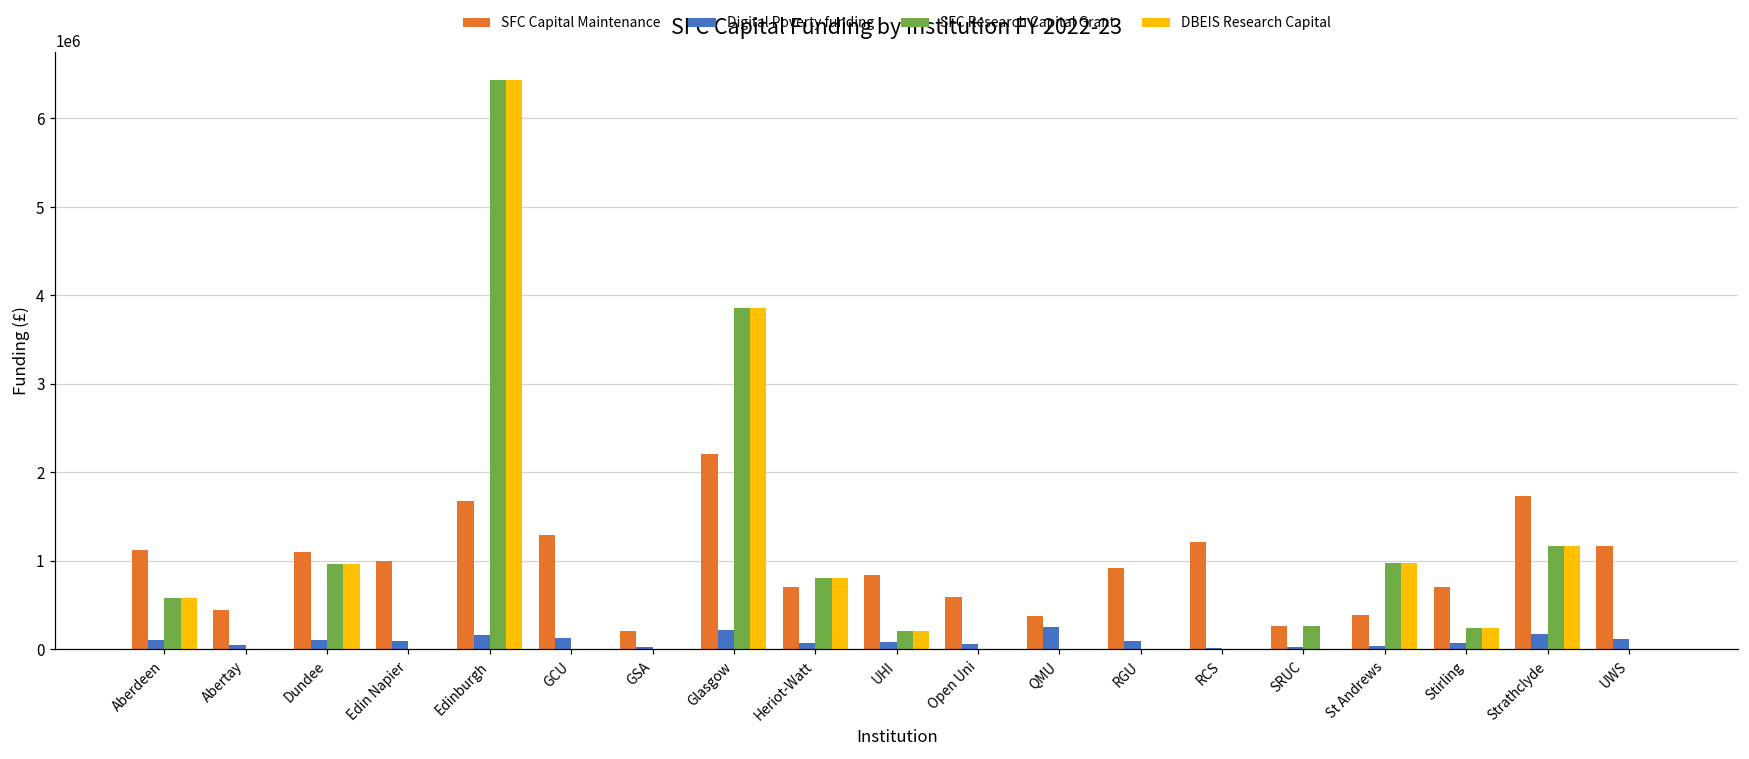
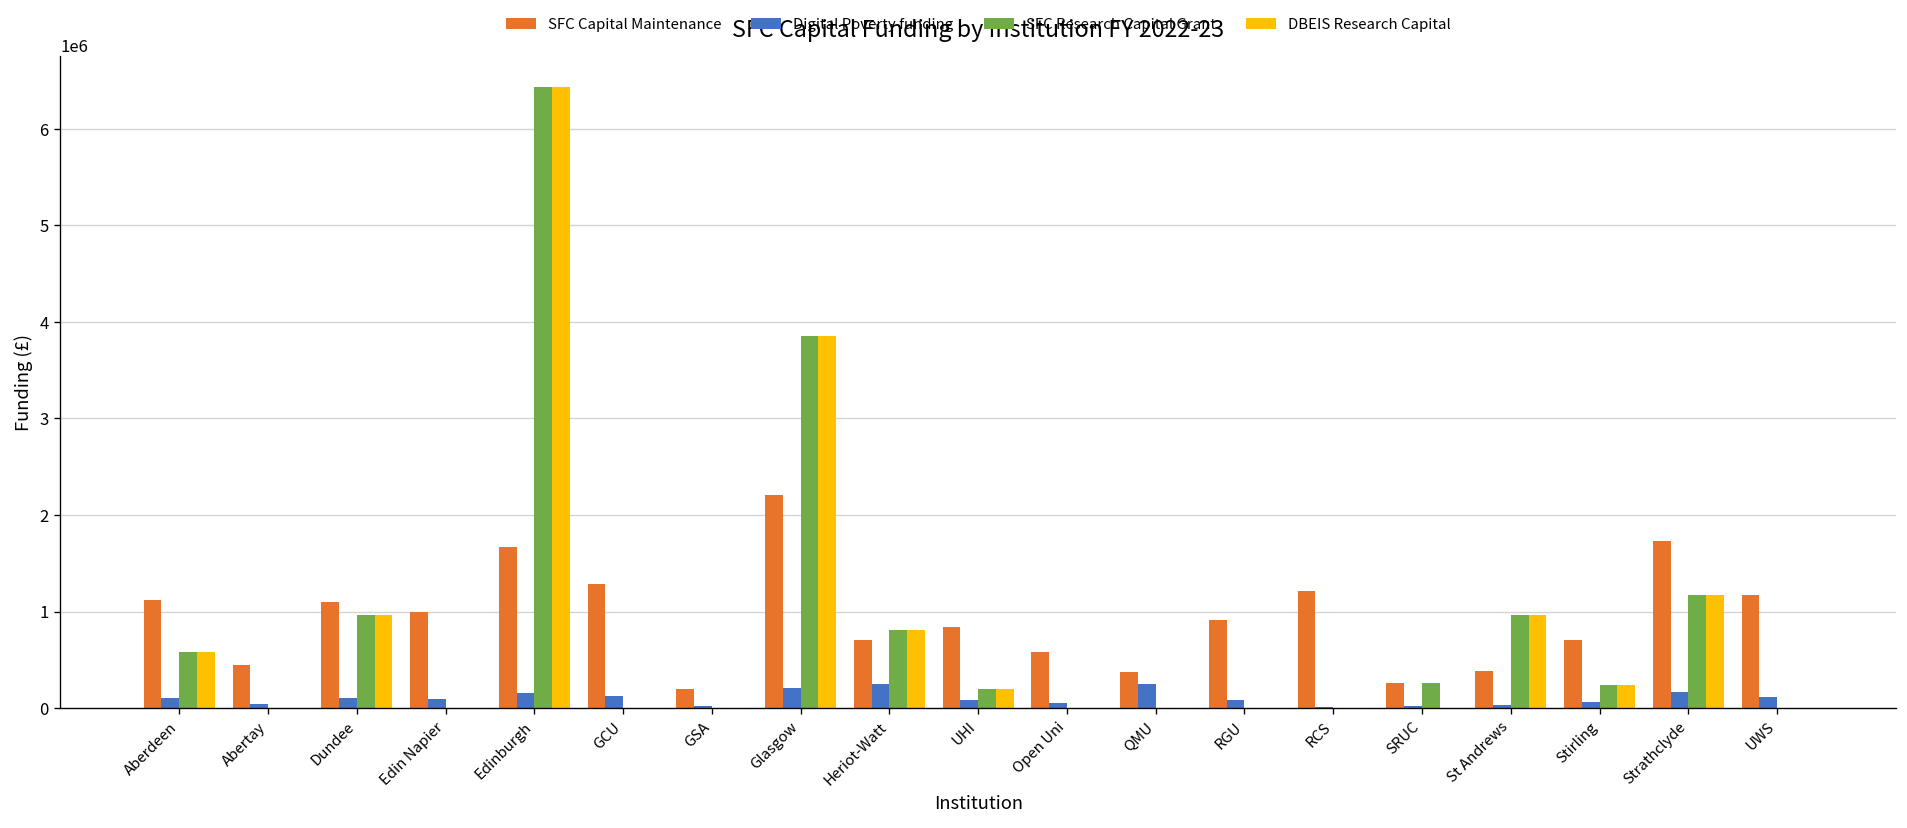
Digital Poverty funding, Heriot-Watt: 100000 -> 200000
